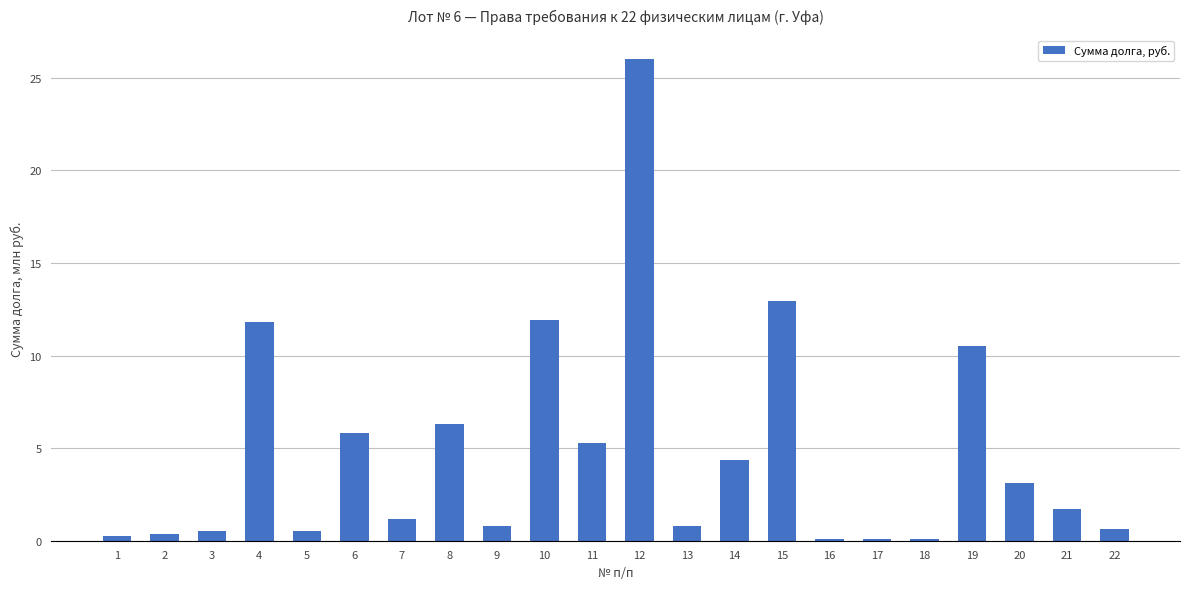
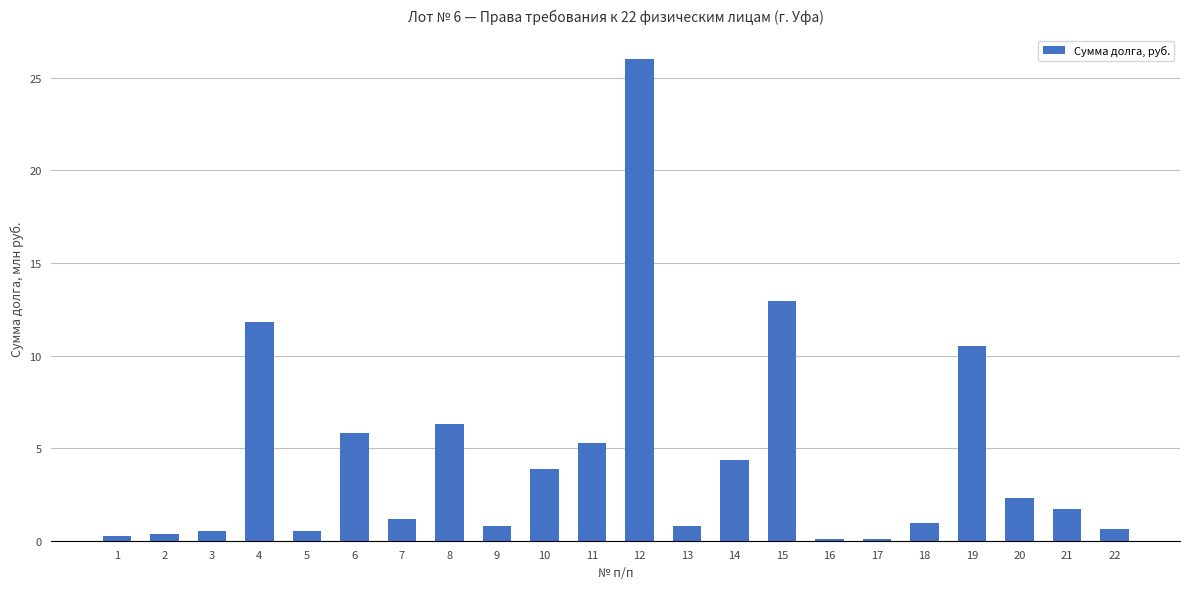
10: 11.9 -> 3.9
18: 0.1 -> 1.0
20: 3.1 -> 2.3
